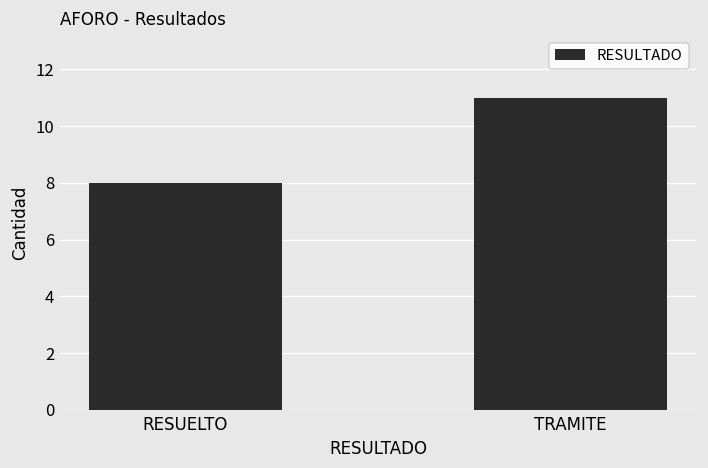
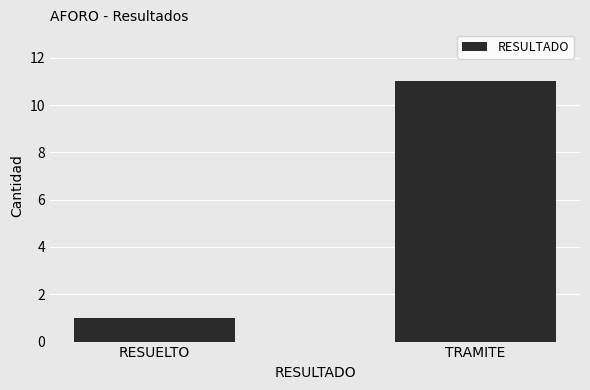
RESUELTO: 8 -> 1
